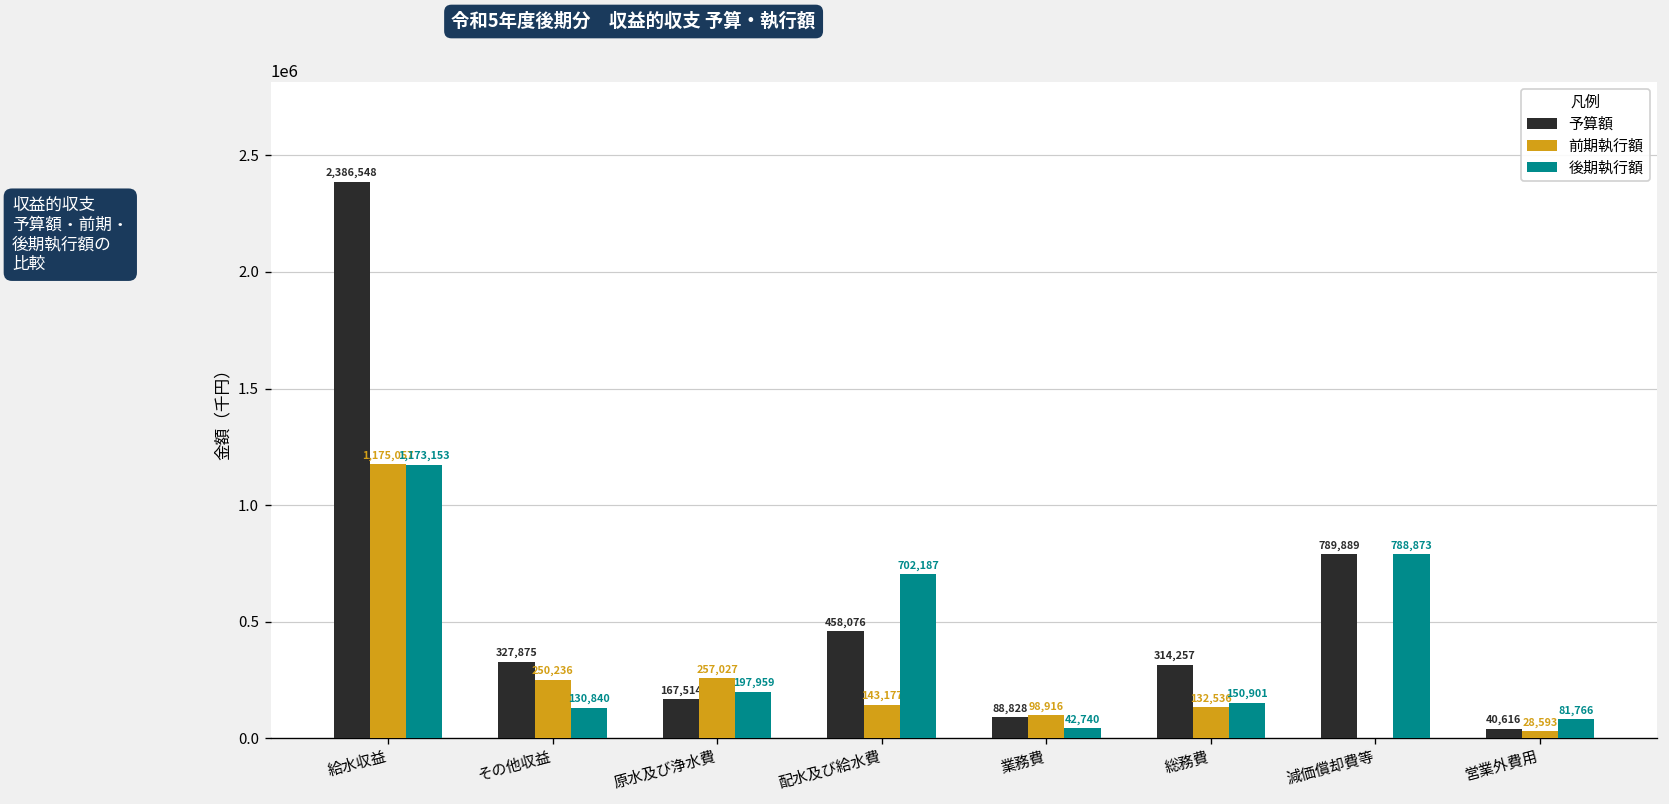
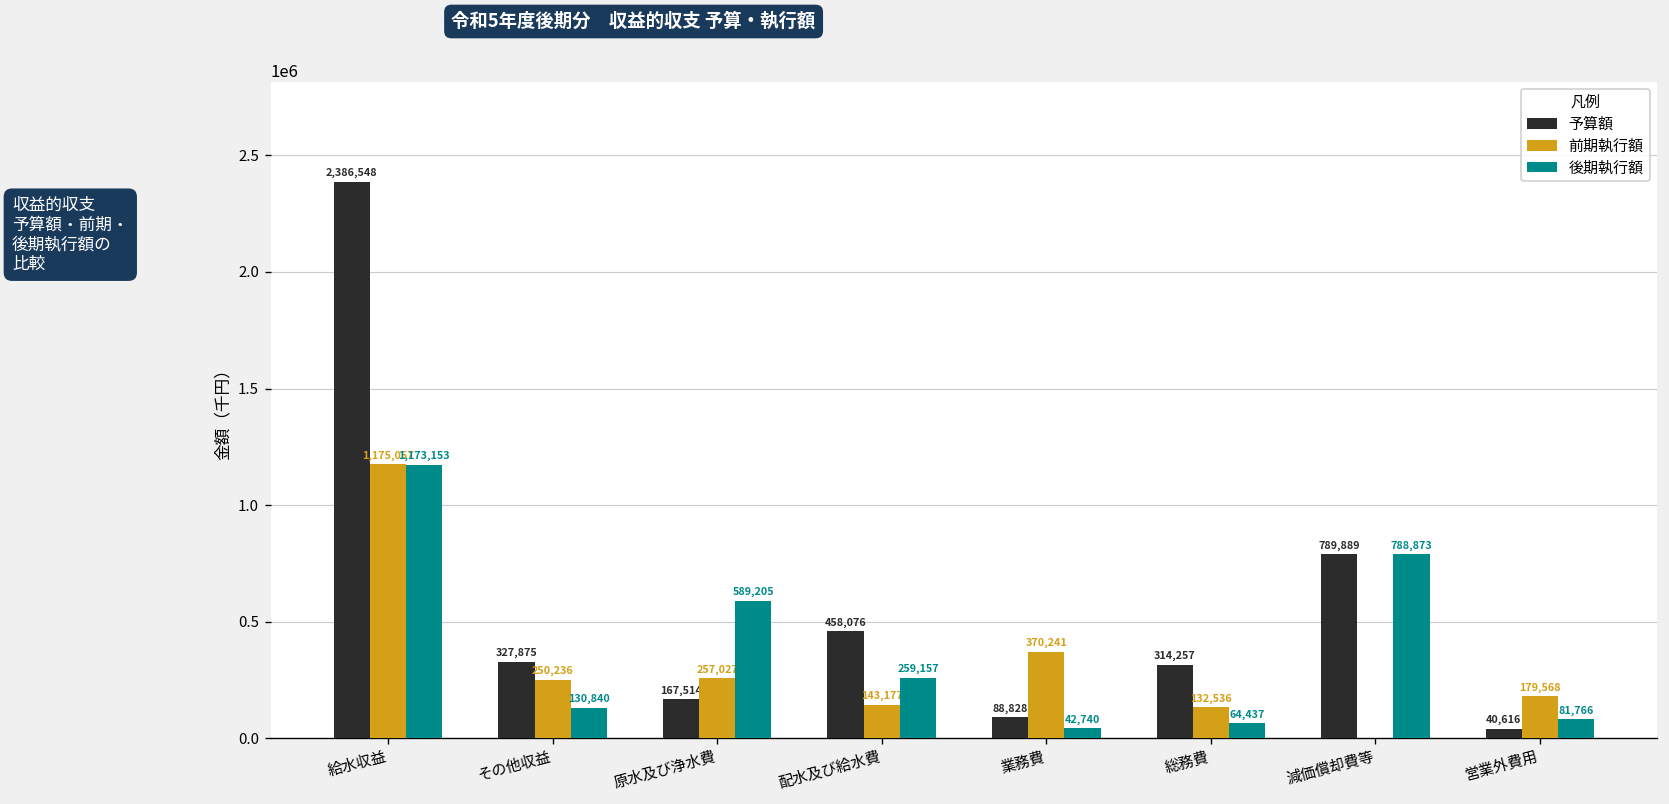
後期執行額, 原水及び浄水費: 197,959 -> 589,205
後期執行額, 配水及び給水費: 702,187 -> 259,157
前期執行額, 業務費: 98,916 -> 370,241
後期執行額, 総務費: 150,901 -> 64,437
前期執行額, 営業外費用: 28,593 -> 179,568
